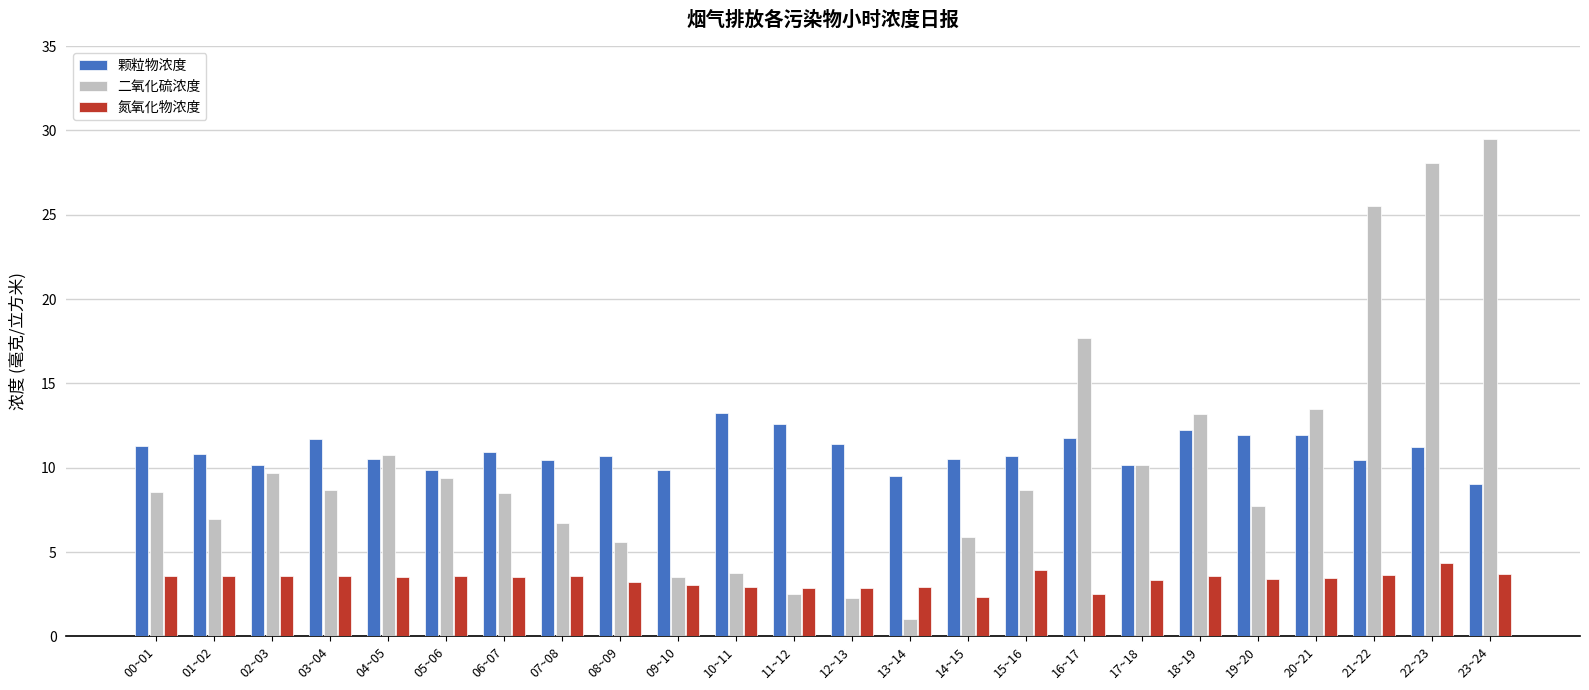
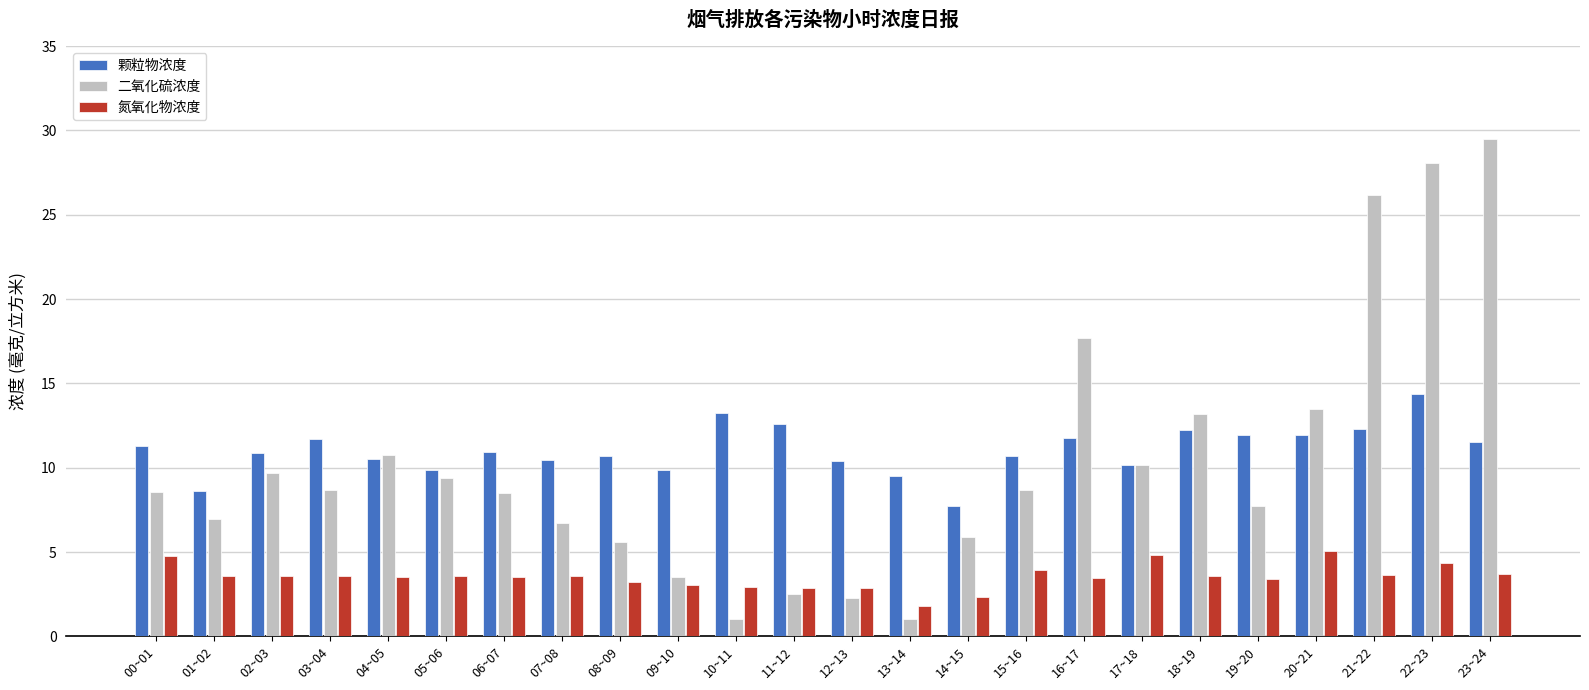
氮氧化物浓度, 00~01: 3.6 -> 4.8
颗粒物浓度, 01~02: 10.8 -> 8.6
颗粒物浓度, 02~03: 10.2 -> 10.9
二氧化硫浓度, 10~11: 3.7 -> 1.0
颗粒物浓度, 12~13: 11.4 -> 10.4
氮氧化物浓度, 13~14: 2.9 -> 1.8
颗粒物浓度, 14~15: 10.5 -> 7.7
氮氧化物浓度, 16~17: 2.5 -> 3.4
氮氧化物浓度, 17~18: 3.4 -> 4.9
氮氧化物浓度, 20~21: 3.4 -> 5.1
颗粒物浓度, 21~22: 10.5 -> 12.3
二氧化硫浓度, 21~22: 25.5 -> 26.2
颗粒物浓度, 22~23: 11.2 -> 14.4
颗粒物浓度, 23~24: 9.0 -> 11.5
